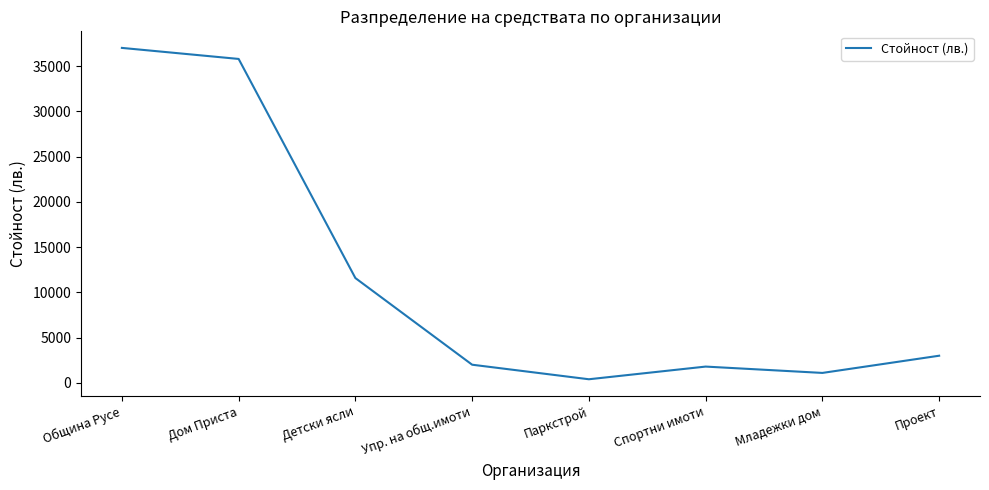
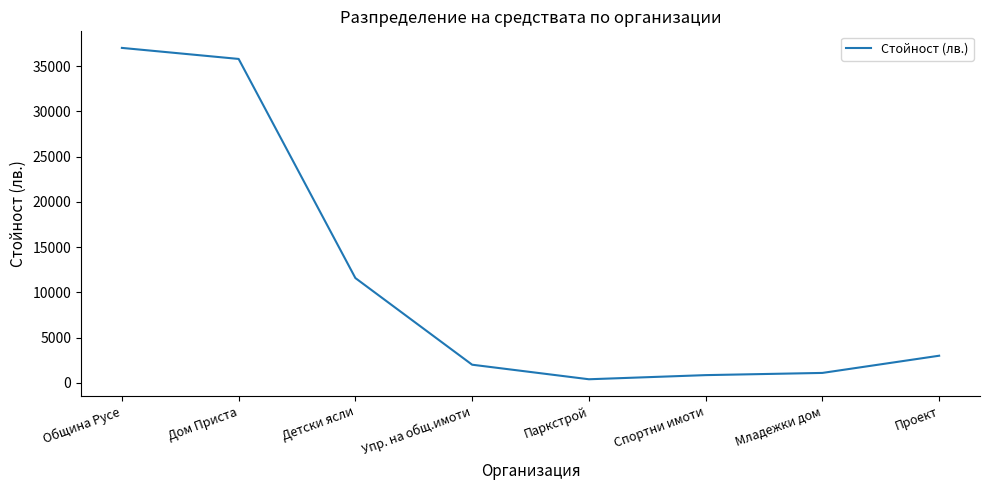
Спортни имоти: 2000 -> 1000
